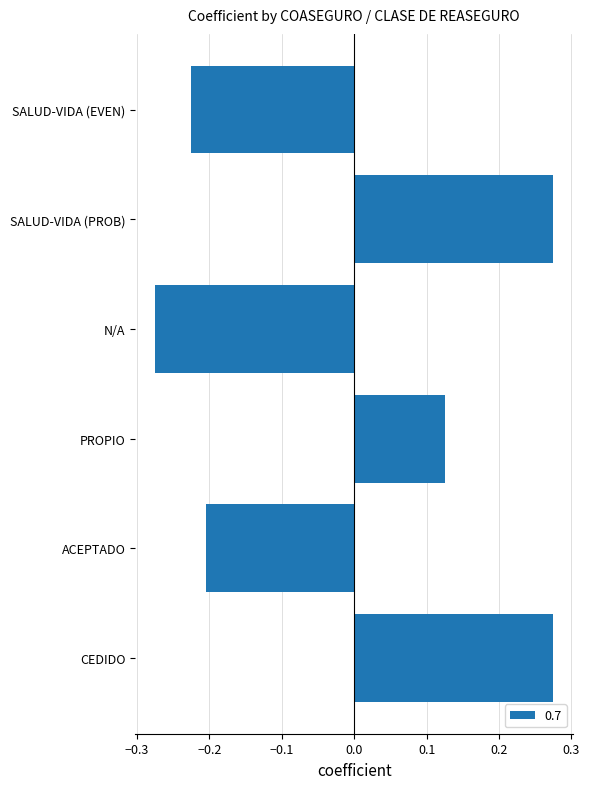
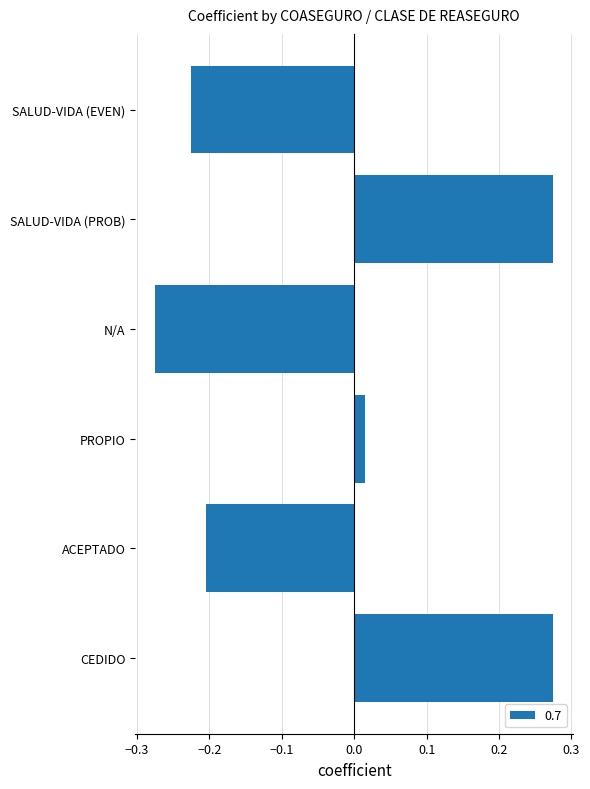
PROPIO: 0.13 -> 0.02
